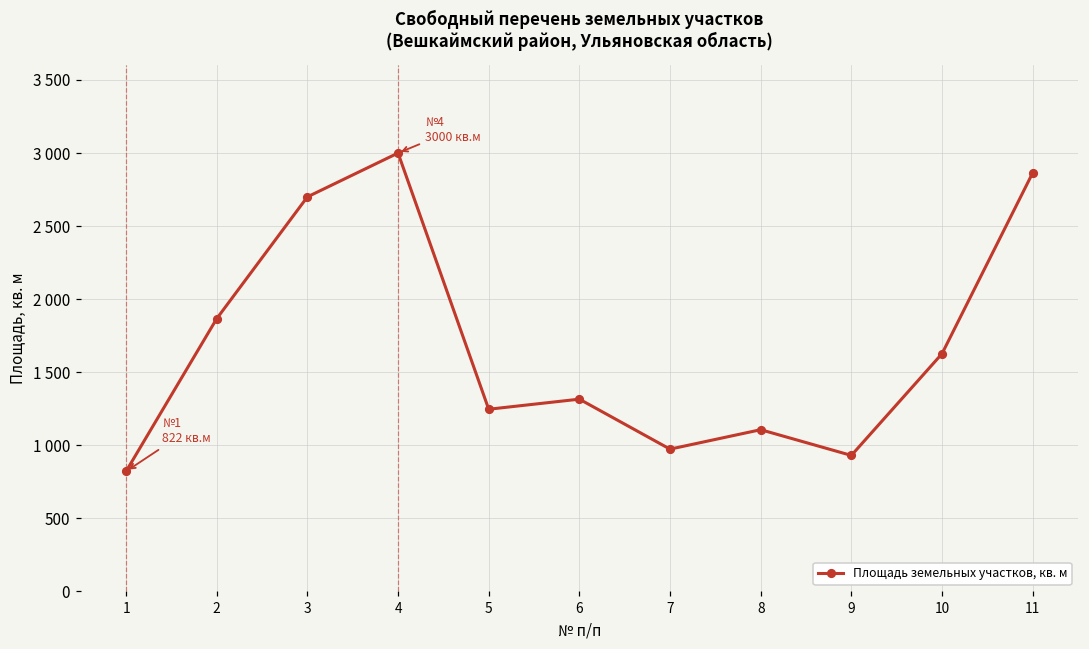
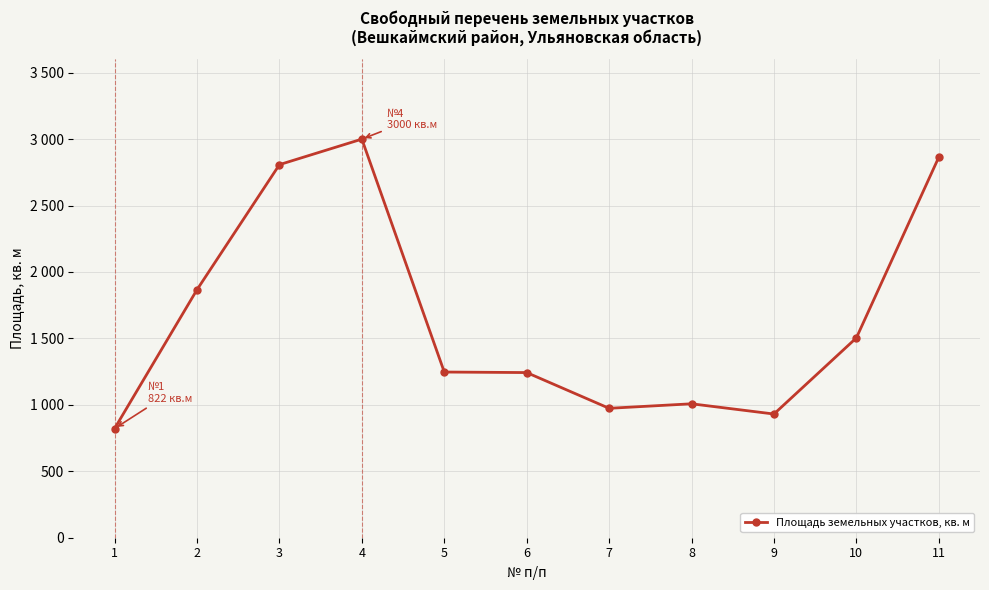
3: 2700 -> 2810
6: 1320 -> 1240
8: 1110 -> 1010
10: 1630 -> 1500
